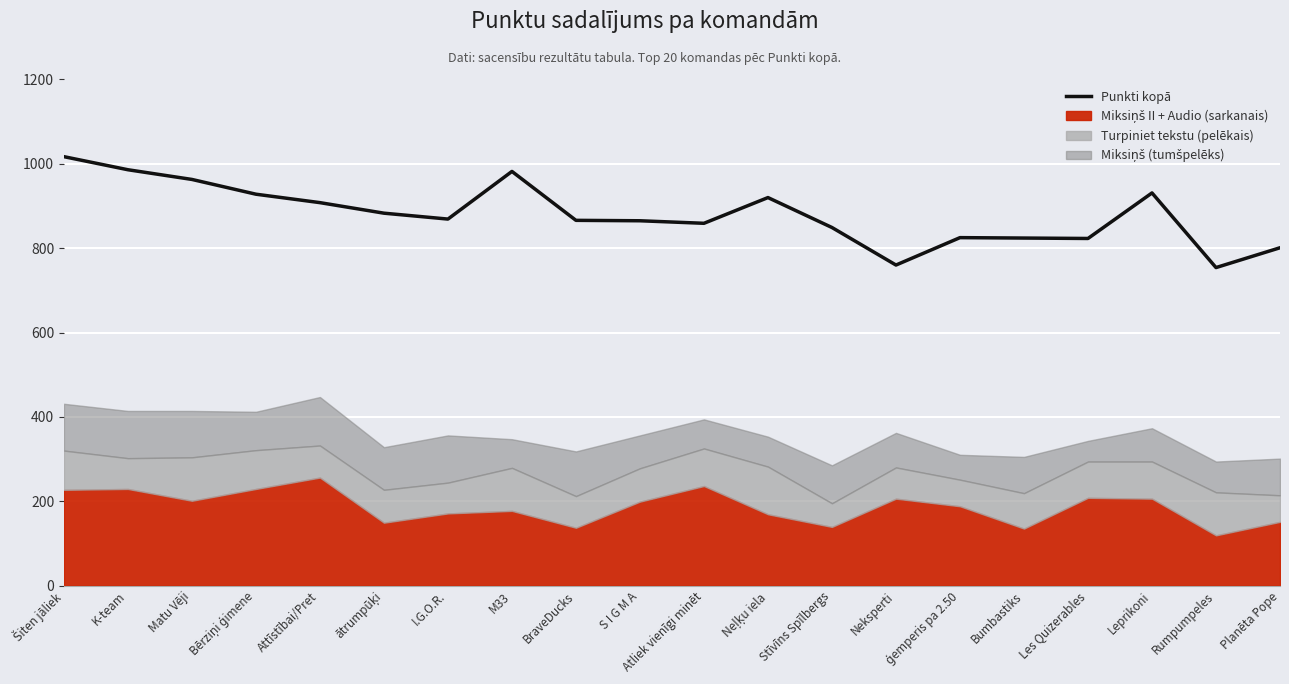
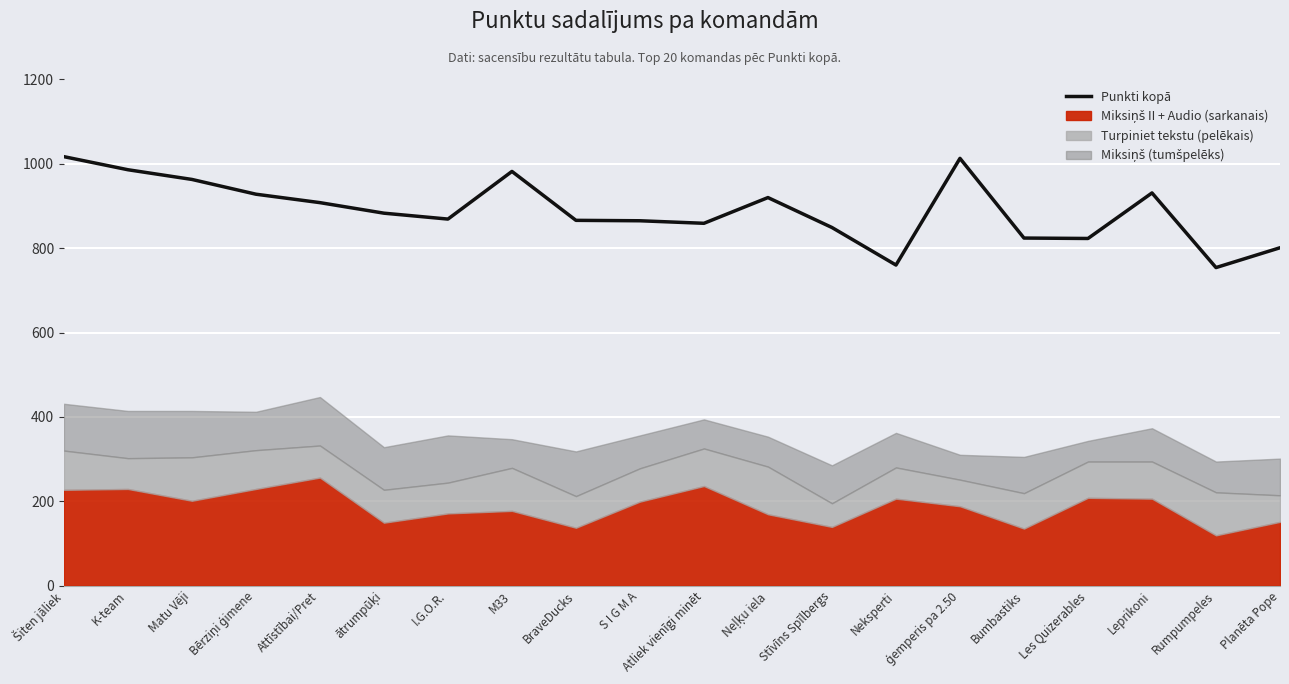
Punkti kopā, ģemperis pa 2.50: 830 -> 1010
